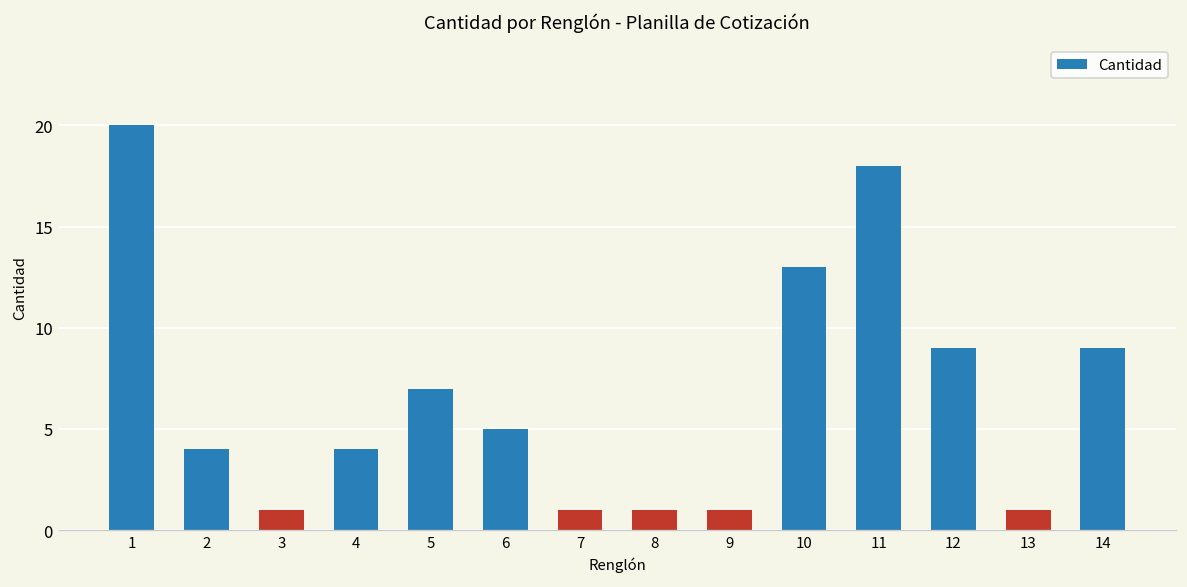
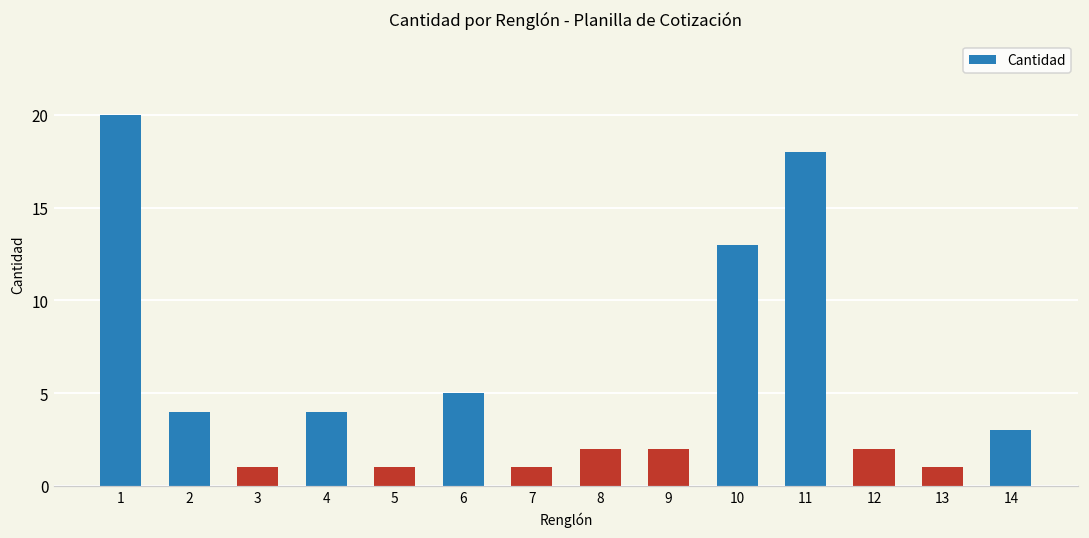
5: 7 -> 1
8: 1 -> 2
9: 1 -> 2
12: 9 -> 2
14: 9 -> 3
